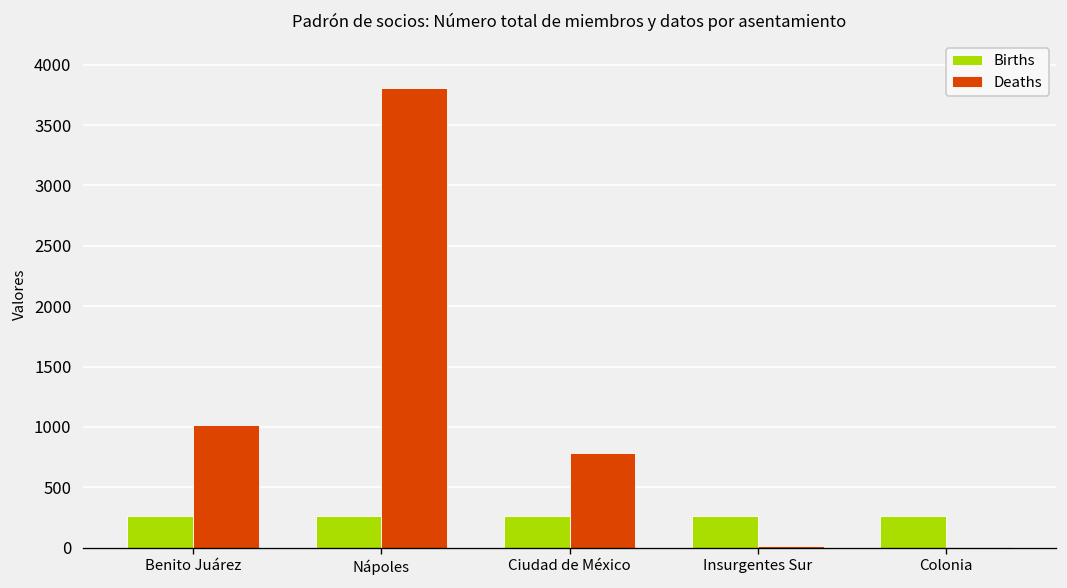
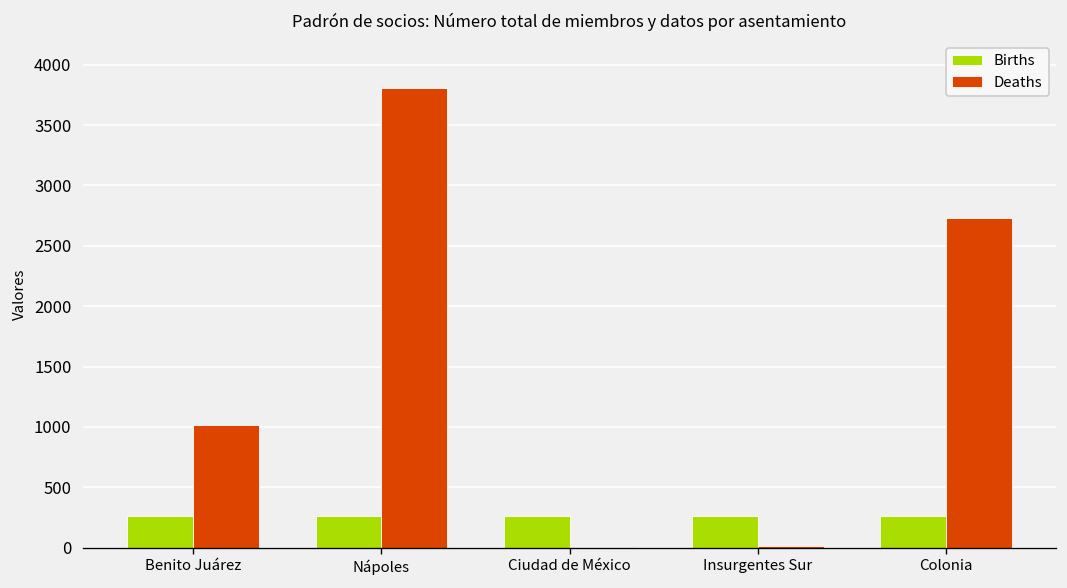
Deaths, Ciudad de México: 780 -> 10
Deaths, Colonia: 0 -> 2730
